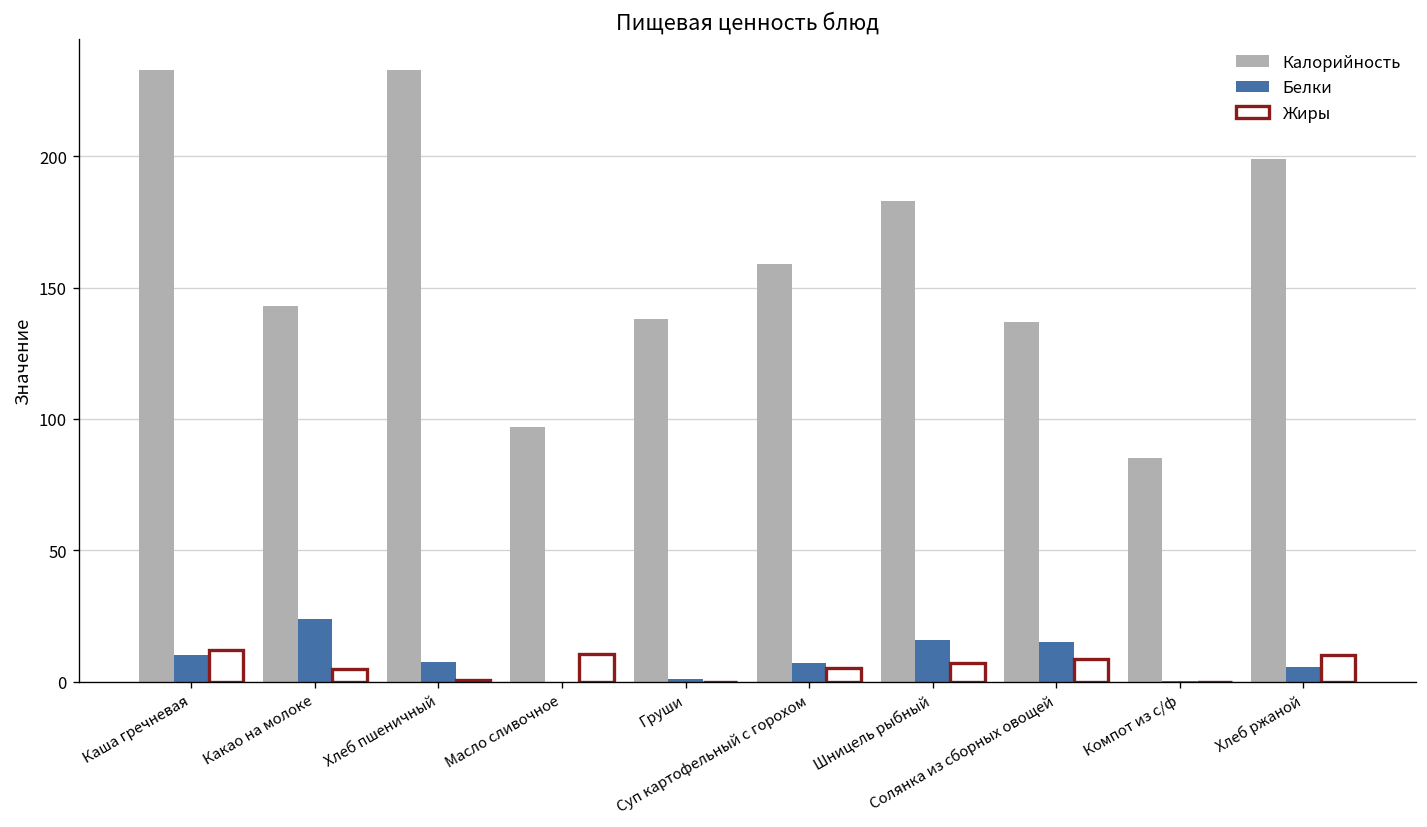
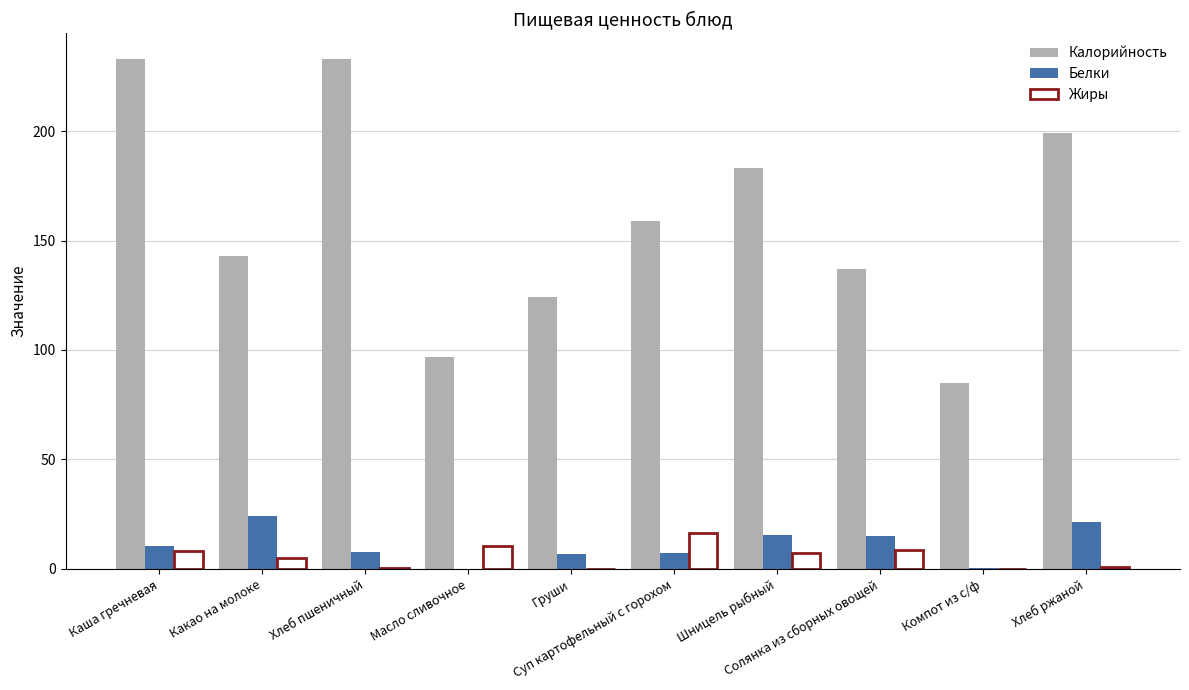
Жиры, Каша гречневая: 12 -> 8
Калорийность, Груши: 138 -> 124
Белки, Груши: 1 -> 7
Жиры, Суп картофельный с горохом: 5 -> 17
Белки, Хлеб ржаной: 6 -> 21
Жиры, Хлеб ржаной: 10 -> 1
